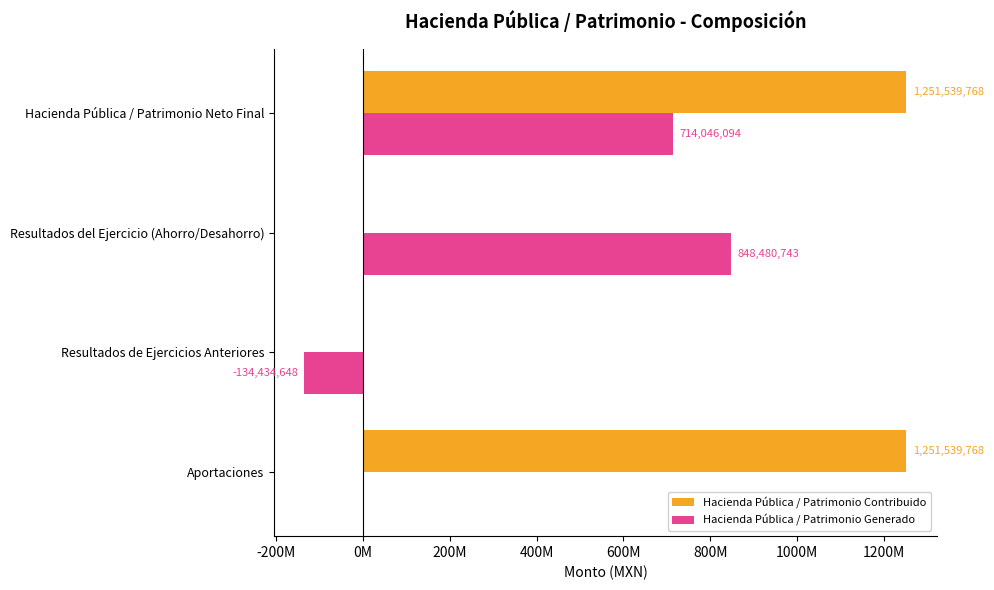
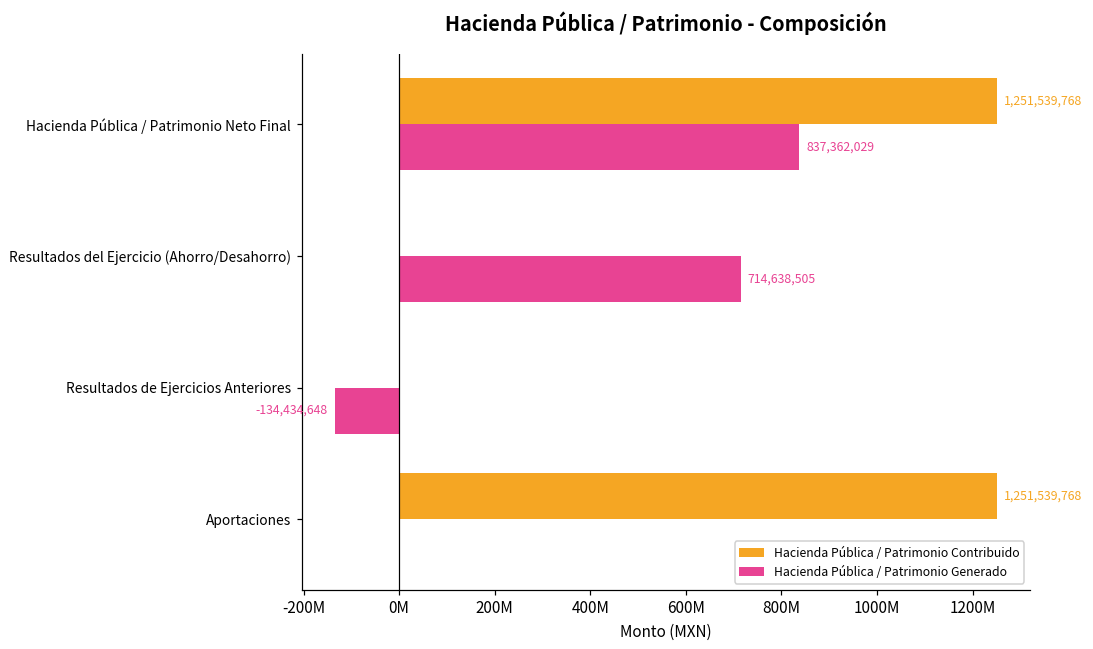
Hacienda Pública / Patrimonio Generado, Hacienda Pública / Patrimonio Neto Final: 714,046,094 -> 837,362,029
Hacienda Pública / Patrimonio Generado, Resultados del Ejercicio (Ahorro/Desahorro): 848,480,743 -> 714,638,505
